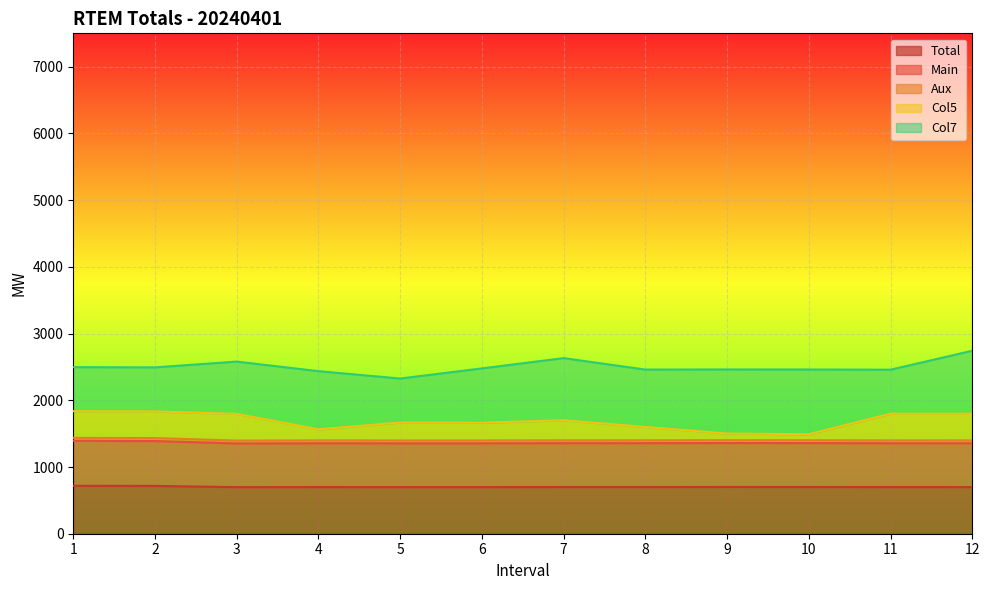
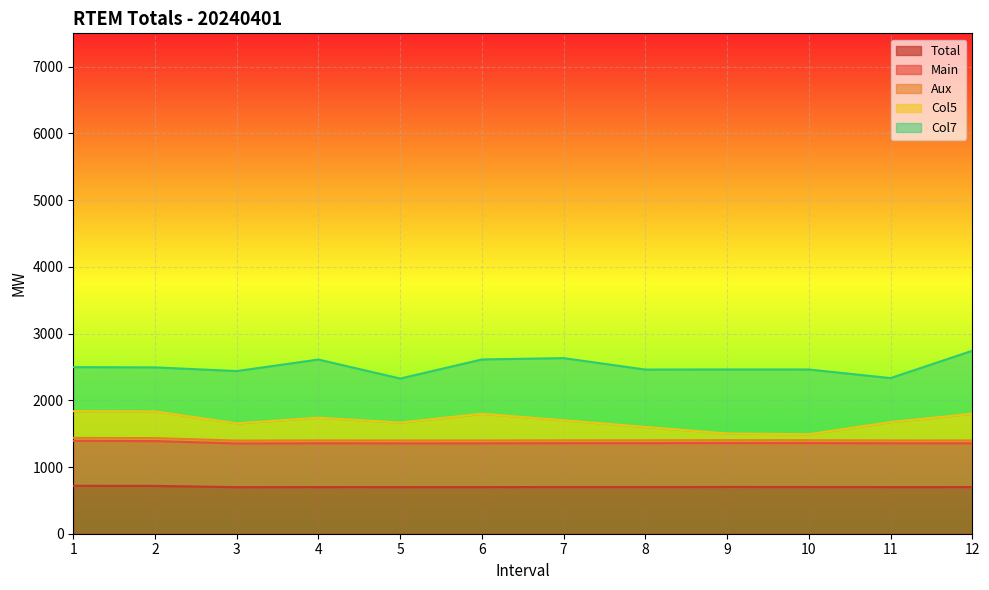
Col5, 3: 400 -> 300
Col5, 4: 200 -> 300
Col5, 6: 300 -> 400
Col5, 11: 400 -> 300
